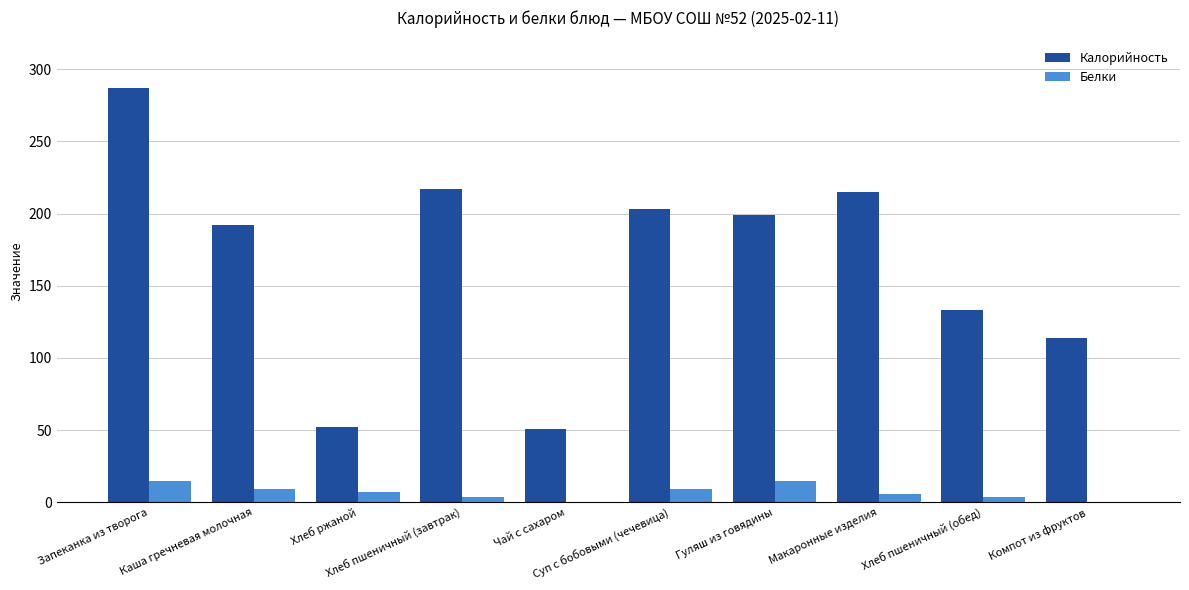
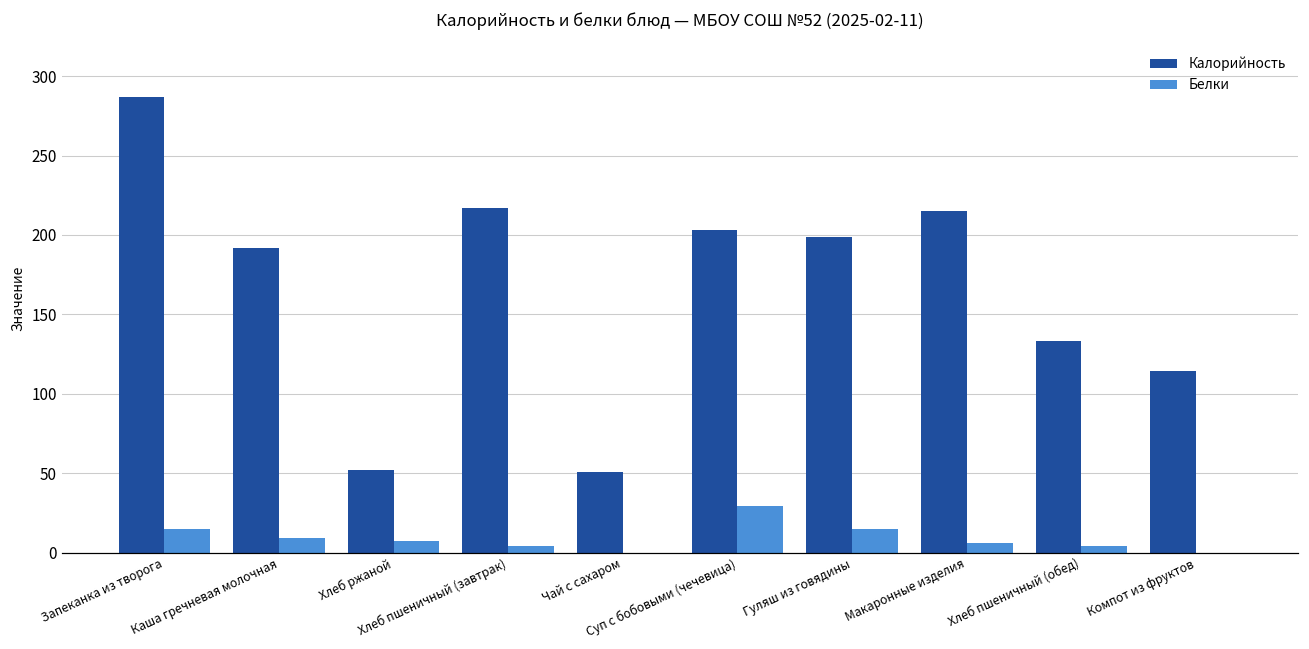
Белки, Суп с бобовыми (чечевица): 9 -> 29
